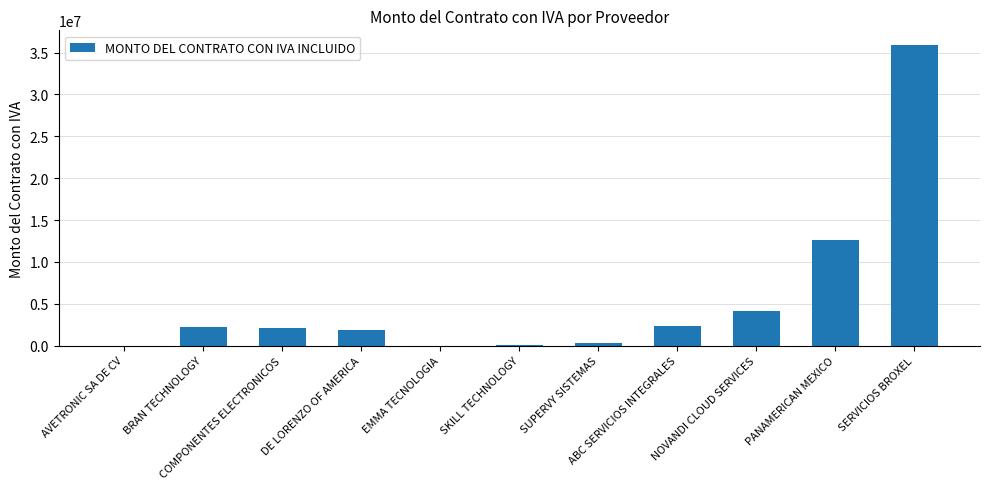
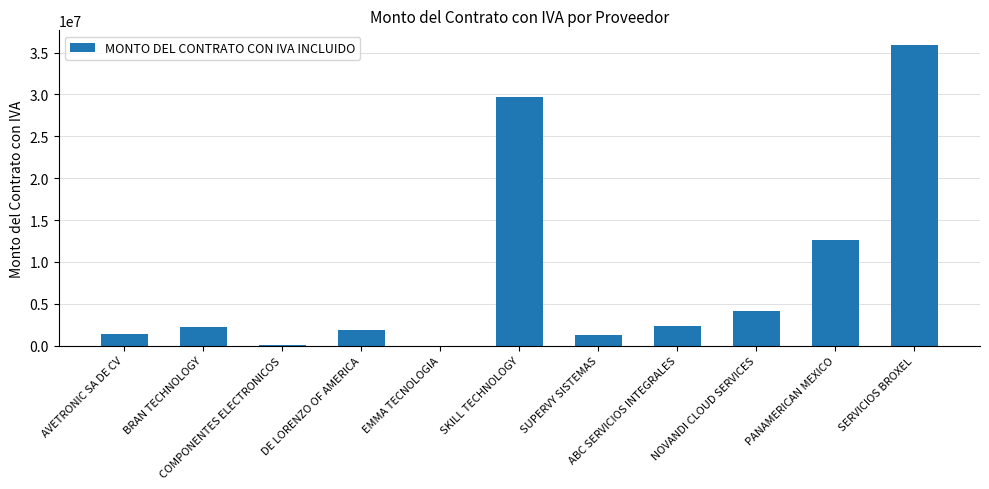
AVETRONIC SA DE CV: 0 -> 1000000
COMPONENTES ELECTRONICOS: 2000000 -> 0
SKILL TECHNOLOGY: 0 -> 30000000
SUPERVY SISTEMAS: 0 -> 1000000
